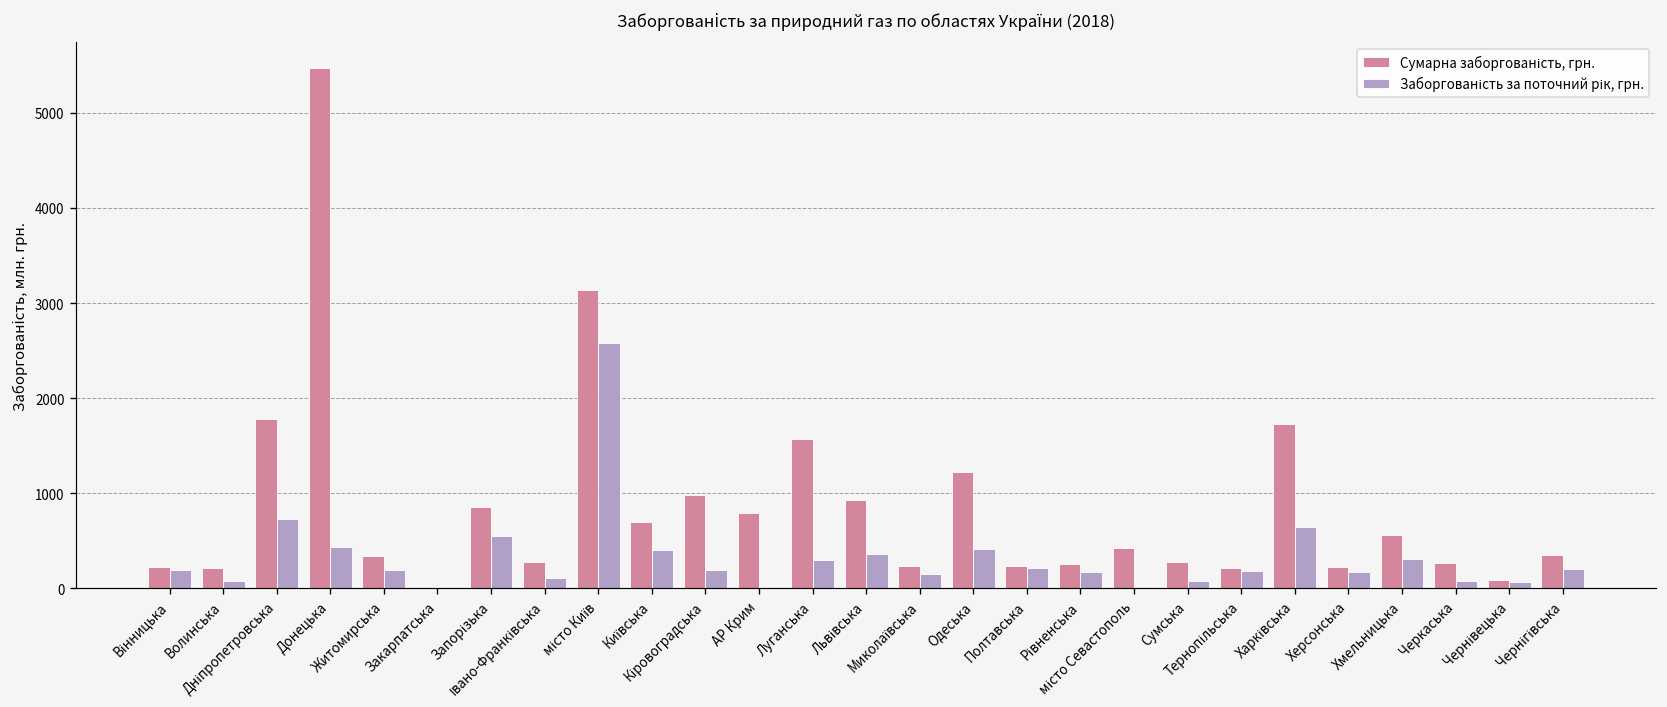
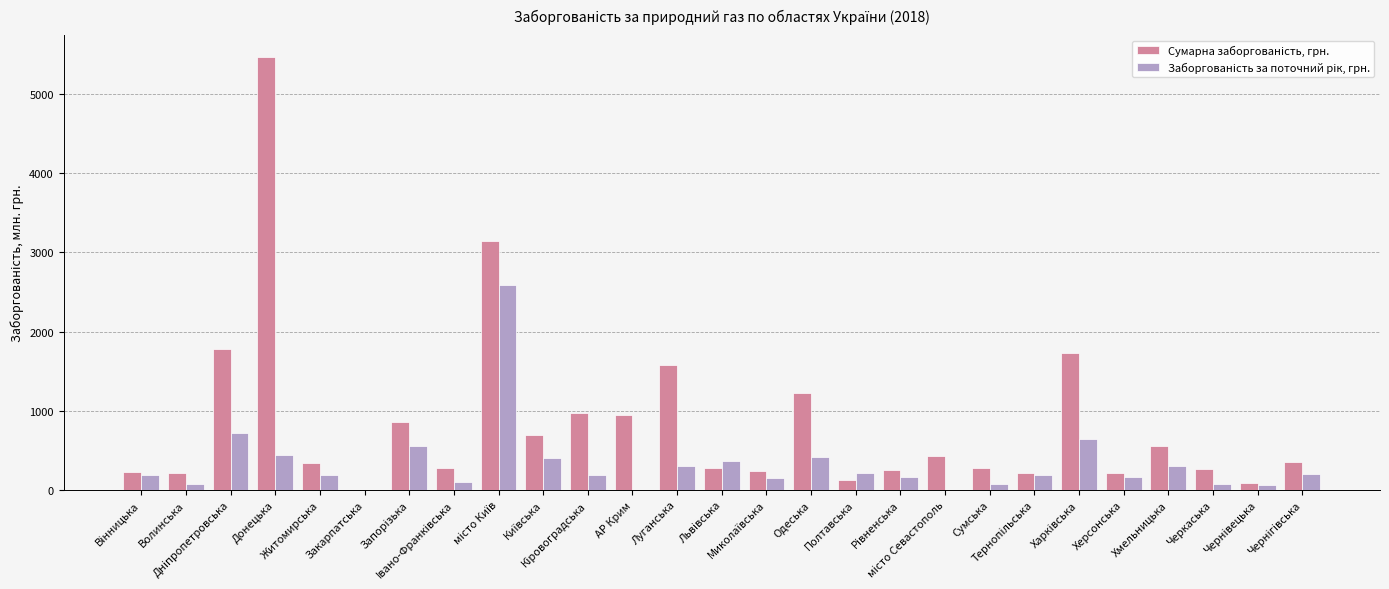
Сумарна заборгованість, грн., АР Крим: 800 -> 900
Сумарна заборгованість, грн., Львівська: 900 -> 300
Сумарна заборгованість, грн., Полтавська: 200 -> 100
